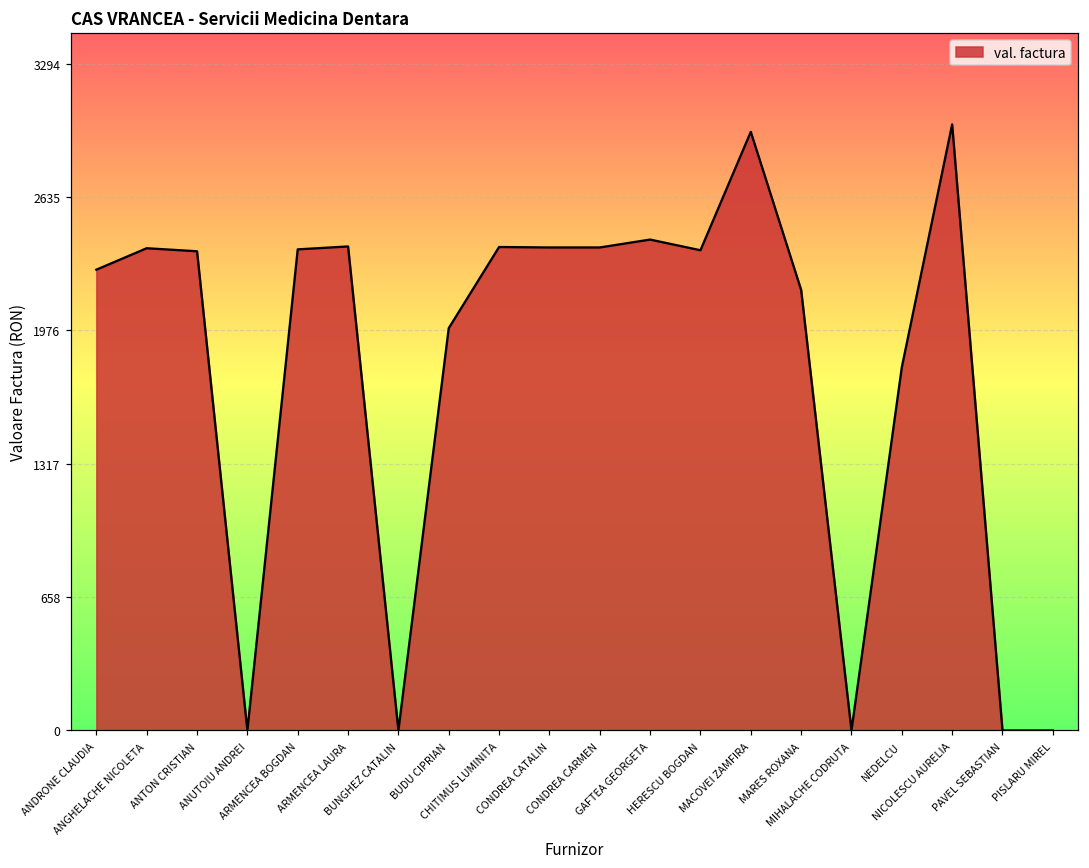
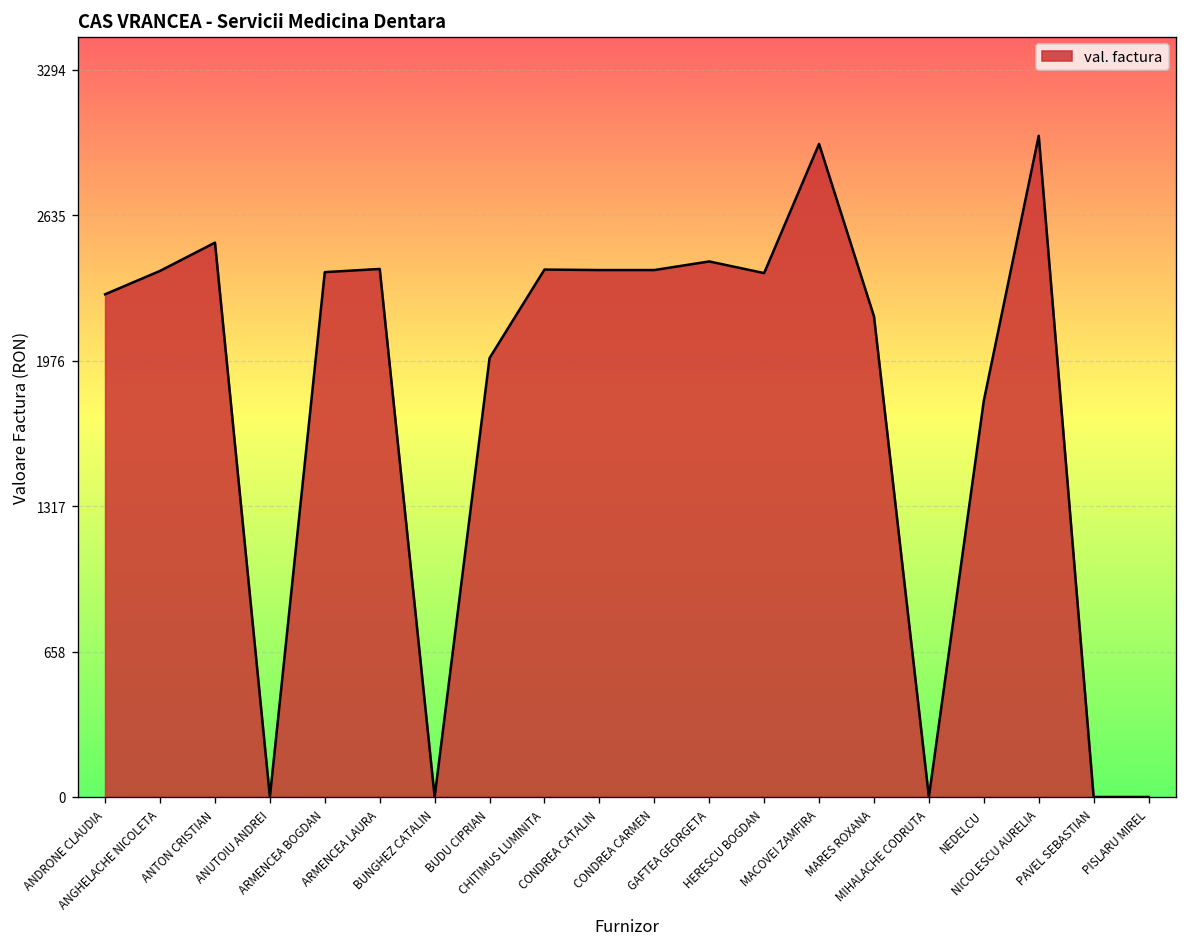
ANTON CRISTIAN: 2370 -> 2510
